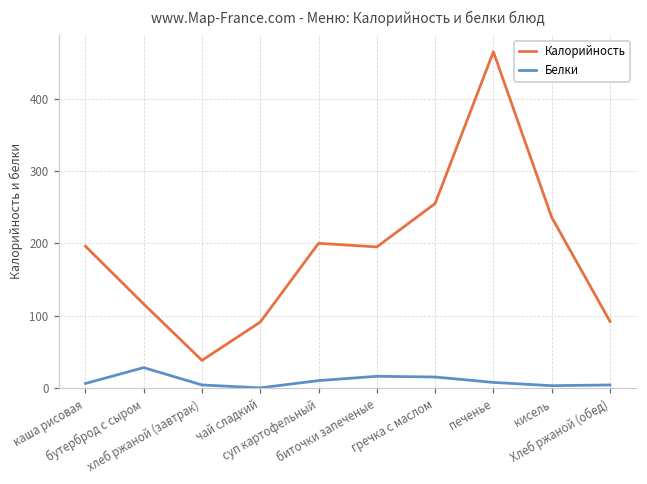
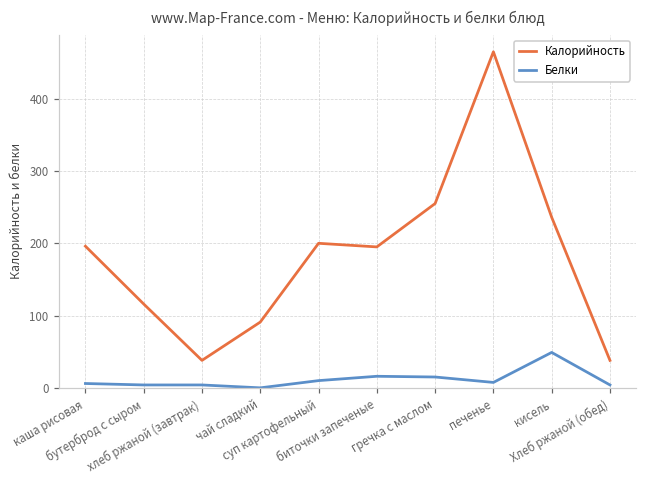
Белки, бутерброд с сыром: 30 -> 0
Белки, кисель: 0 -> 50
Калорийность, Хлеб ржаной (обед): 90 -> 40
